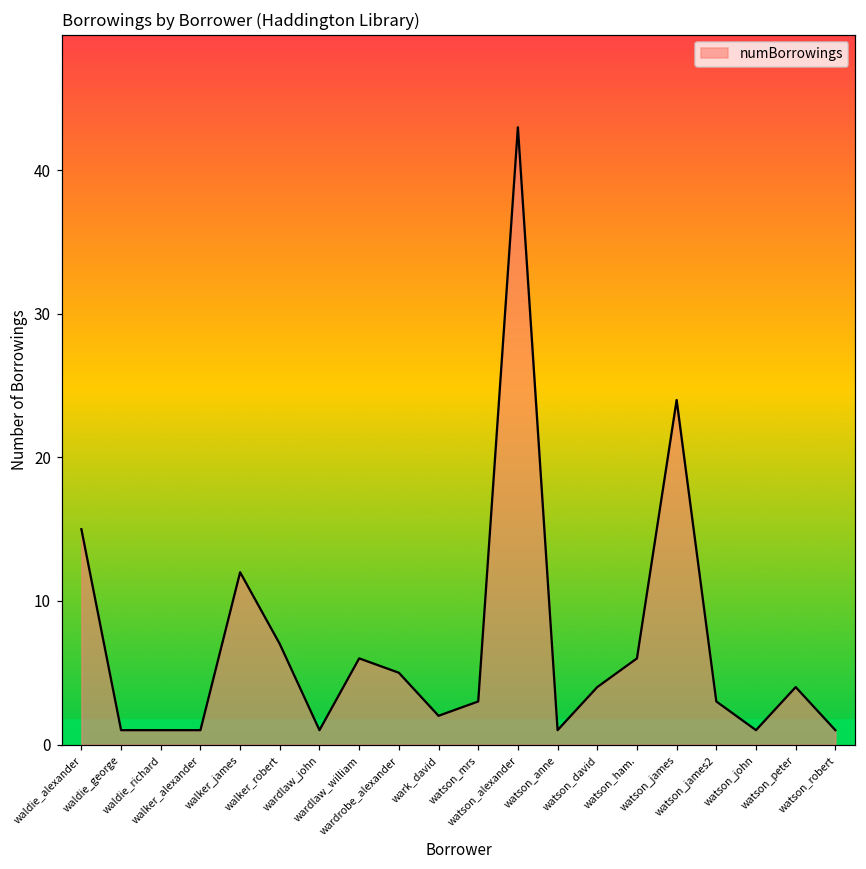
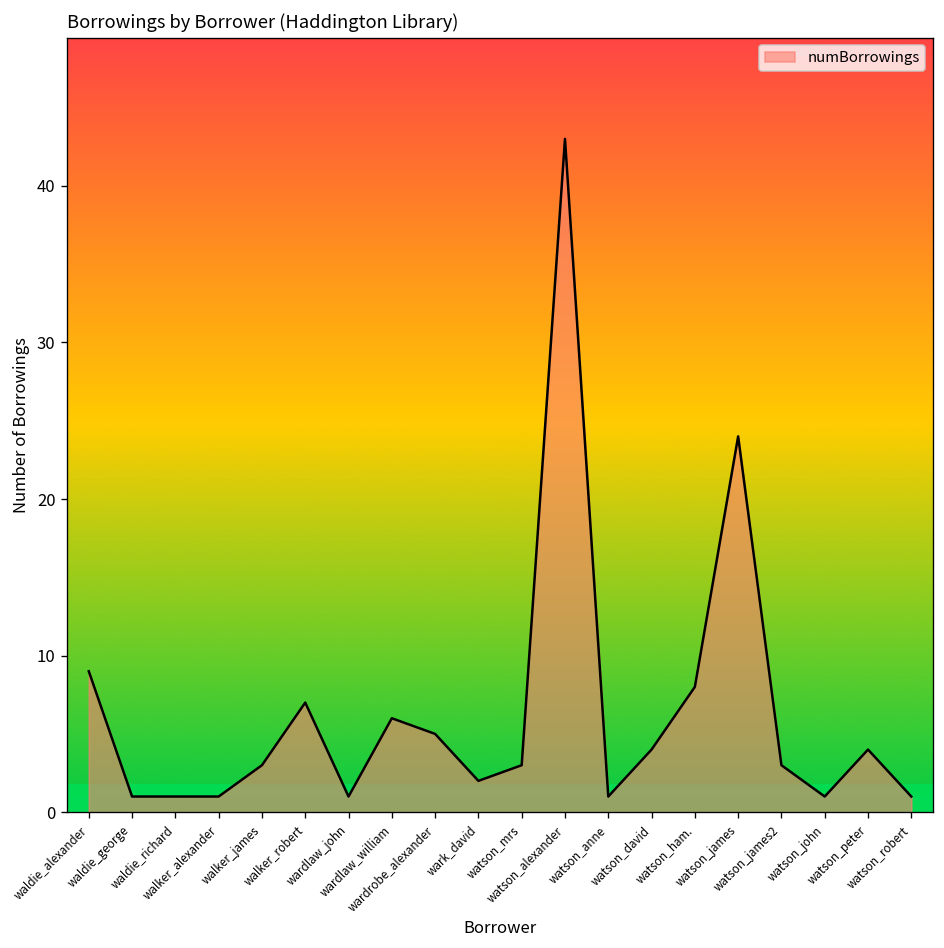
waldie_alexander: 15 -> 9
walker_james: 12 -> 3
watson_ham.: 6 -> 8
